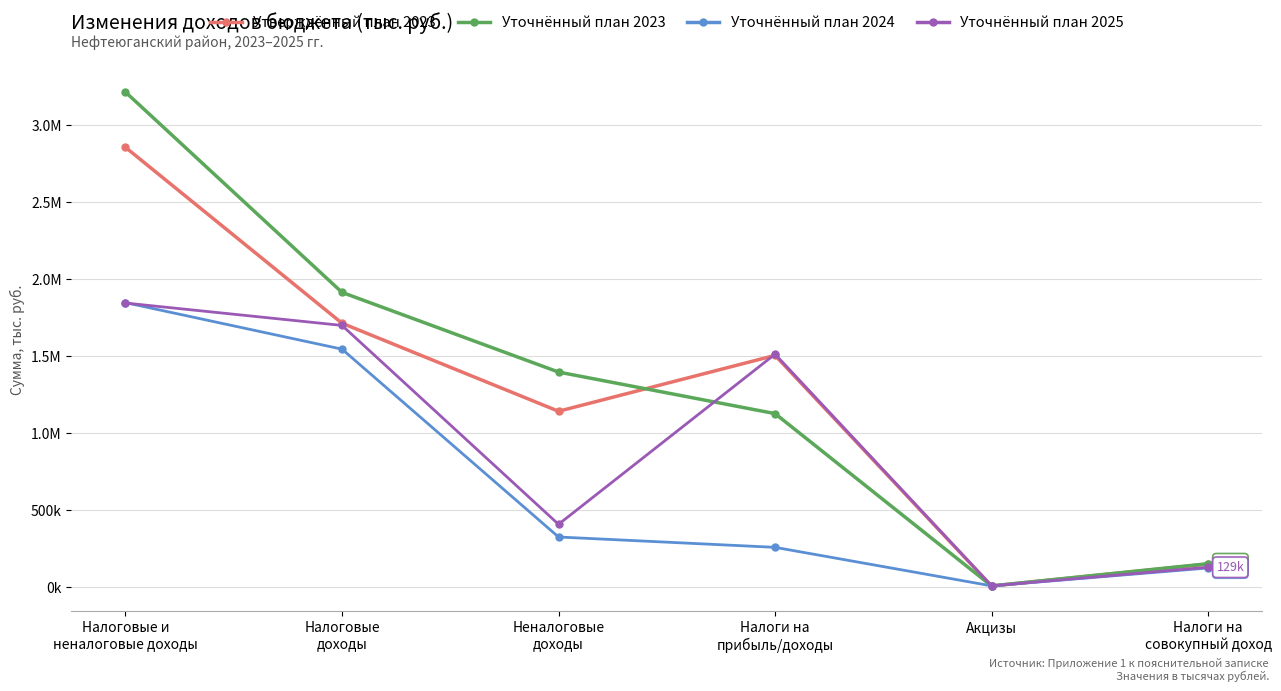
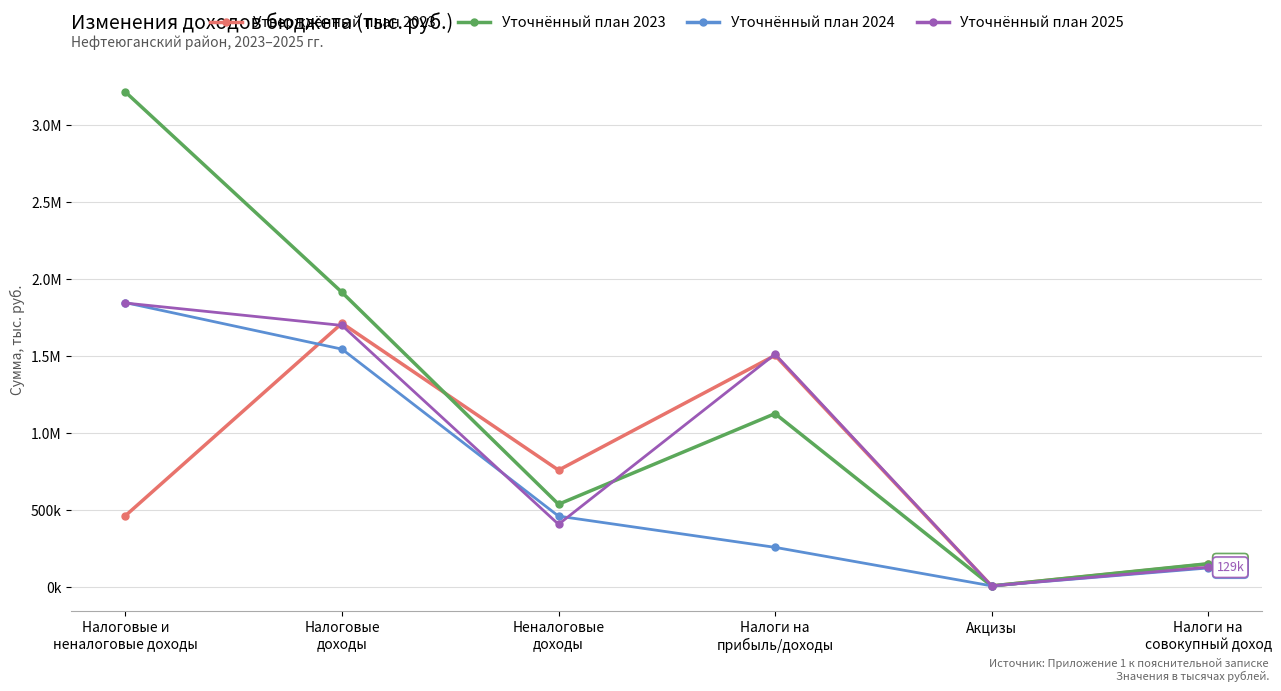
Утверждённый план 2023, Налоговые и неналоговые доходы: 2850000 -> 460000
Утверждённый план 2023, Неналоговые доходы: 1140000 -> 760000
Уточнённый план 2023, Неналоговые доходы: 1400000 -> 540000
Уточнённый план 2024, Неналоговые доходы: 330000 -> 460000
